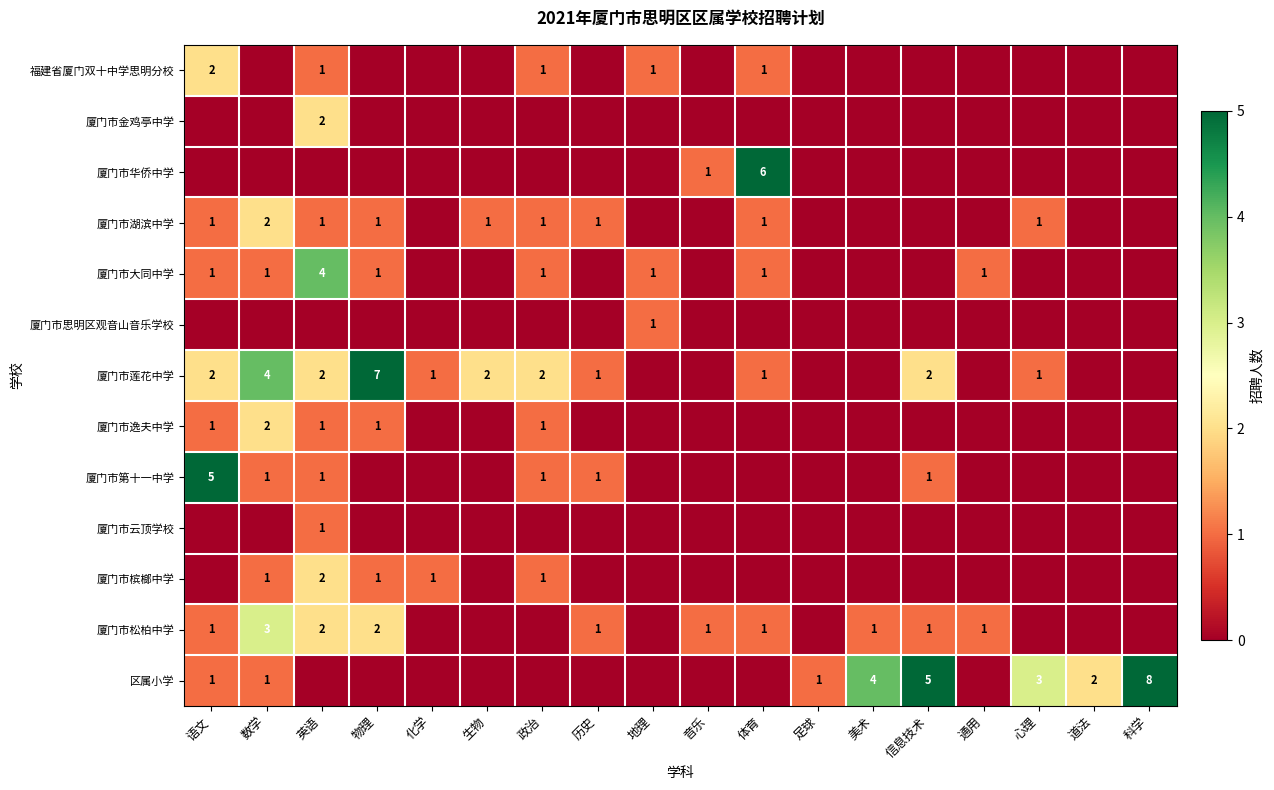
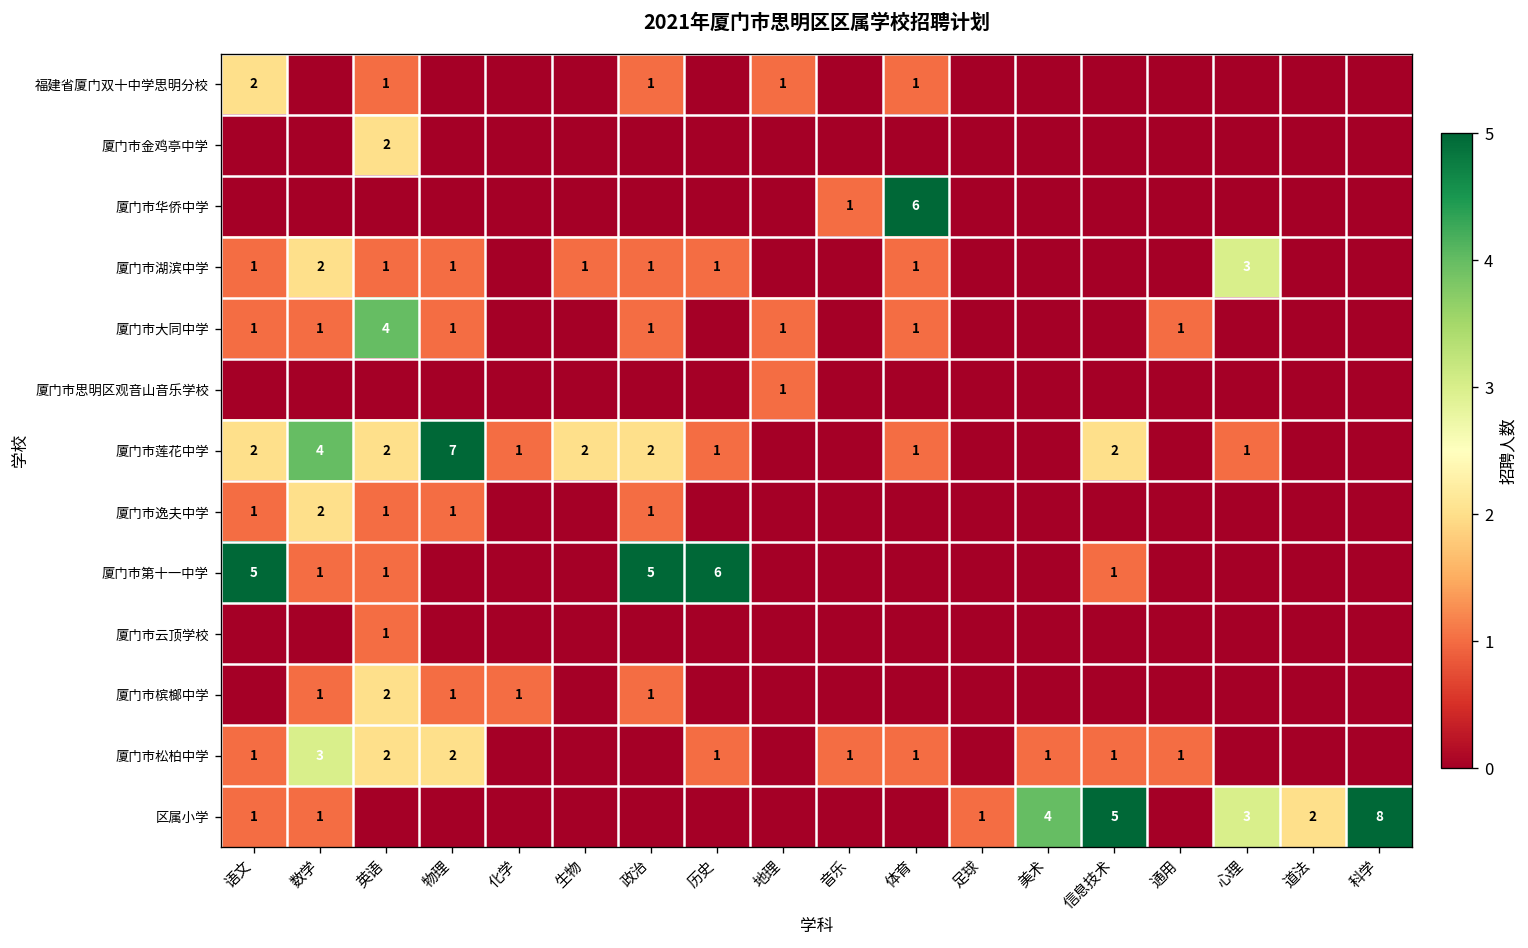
厦门市湖滨中学, 心理: 1 -> 3
厦门市第十一中学, 政治: 1 -> 5
厦门市第十一中学, 历史: 1 -> 6
